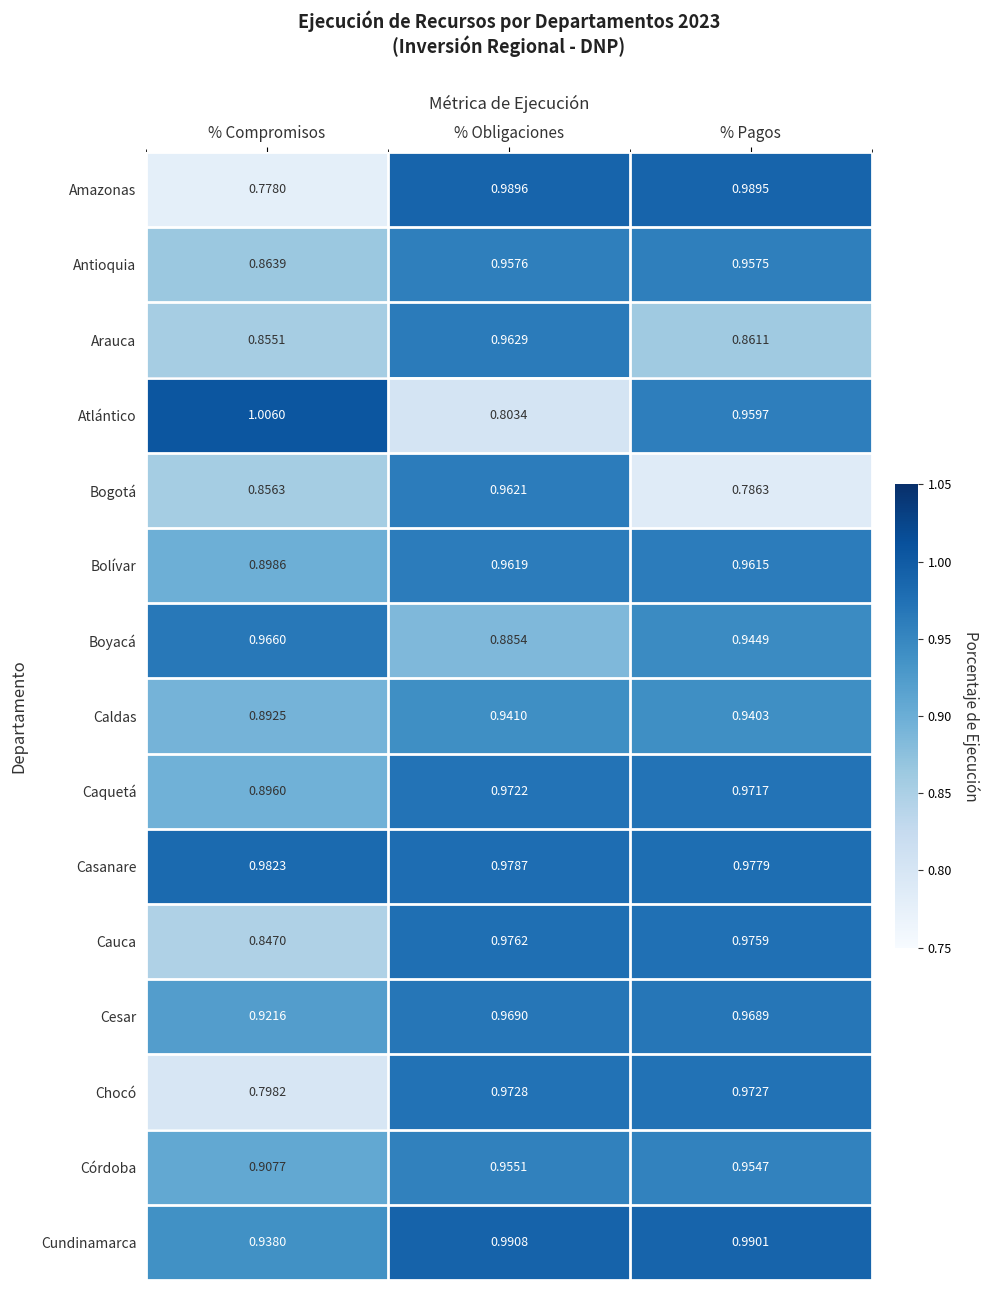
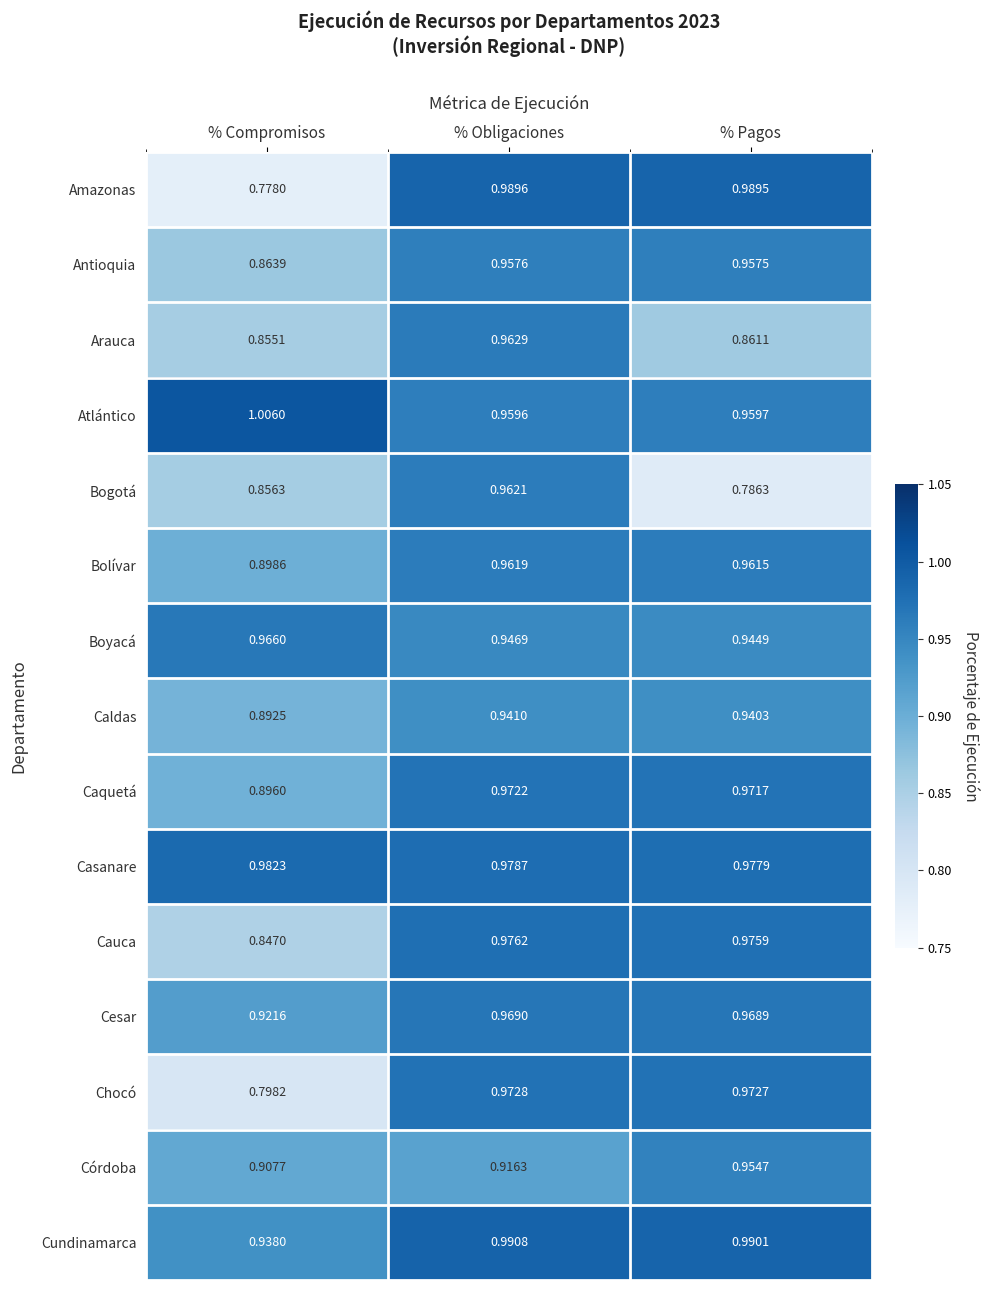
Atlántico, % Obligaciones: 0.8034 -> 0.9596
Boyacá, % Obligaciones: 0.8854 -> 0.9469
Córdoba, % Obligaciones: 0.9551 -> 0.9163
